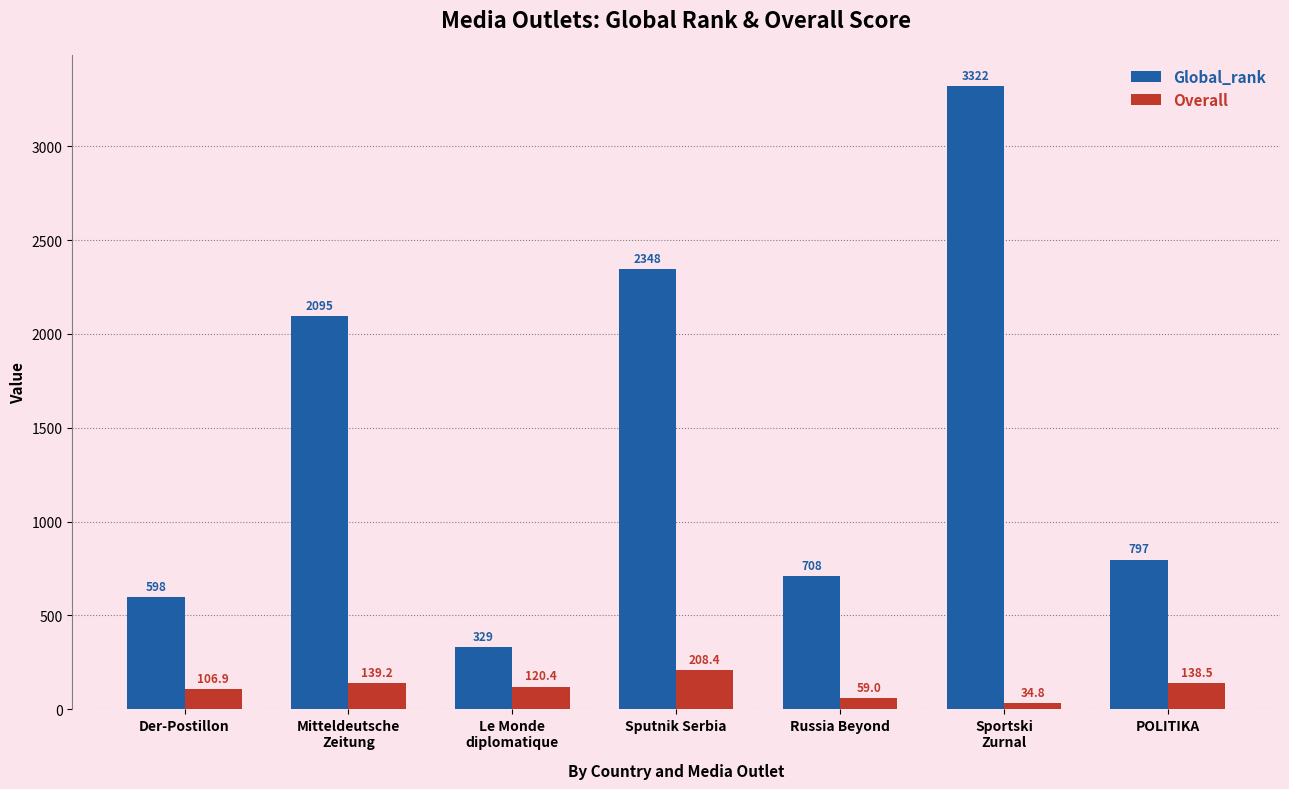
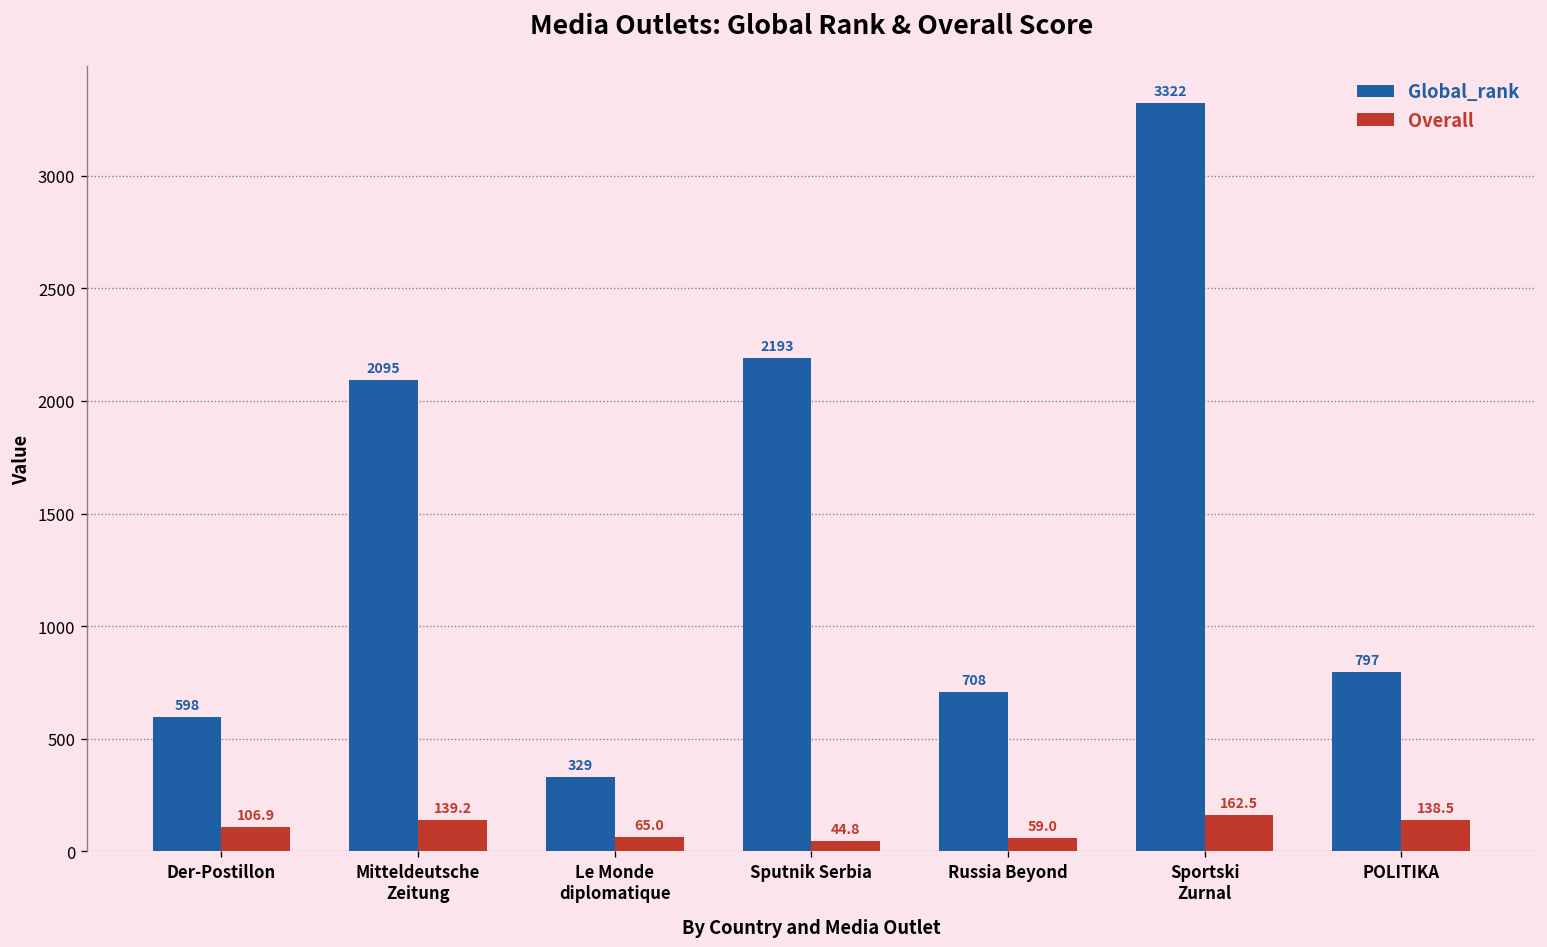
Overall, Le Monde diplomatique: 120.4 -> 65.0
Global_rank, Sputnik Serbia: 2348 -> 2193
Overall, Sputnik Serbia: 208.4 -> 44.8
Overall, Sportski Zurnal: 34.8 -> 162.5
